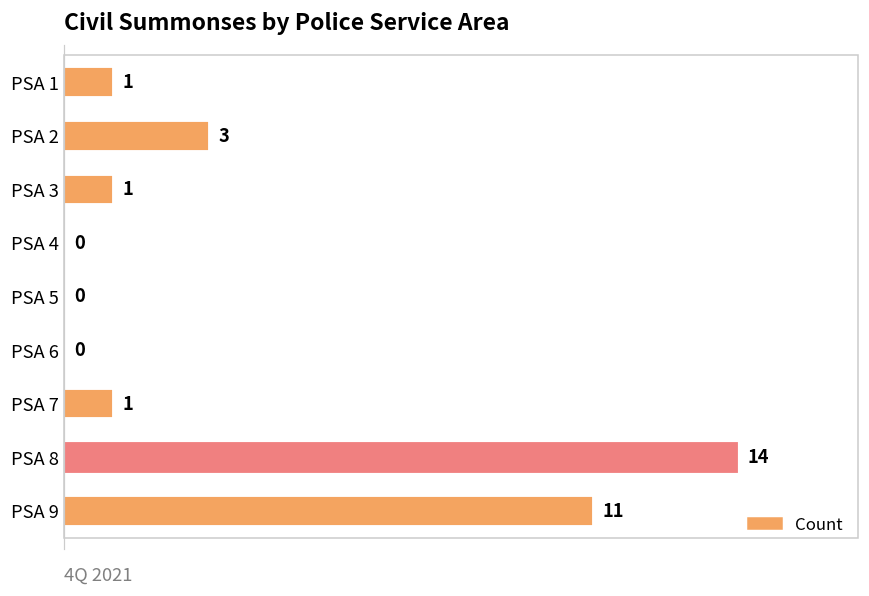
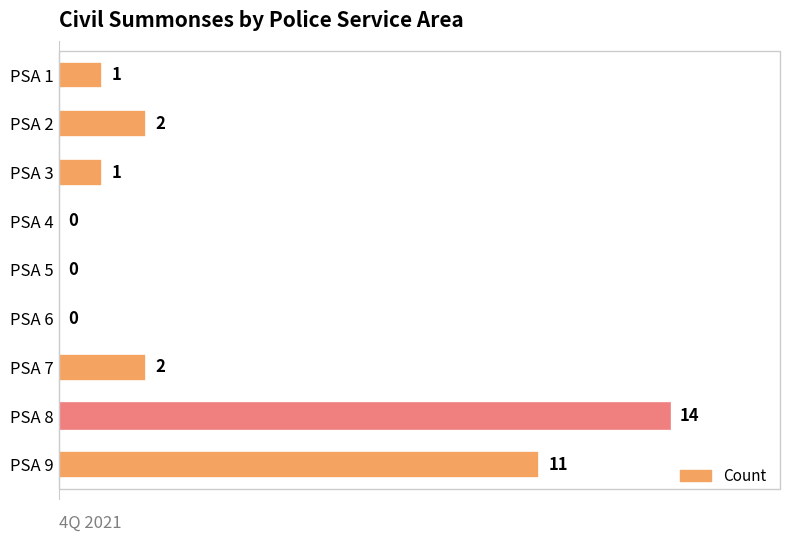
PSA 2: 3 -> 2
PSA 7: 1 -> 2
